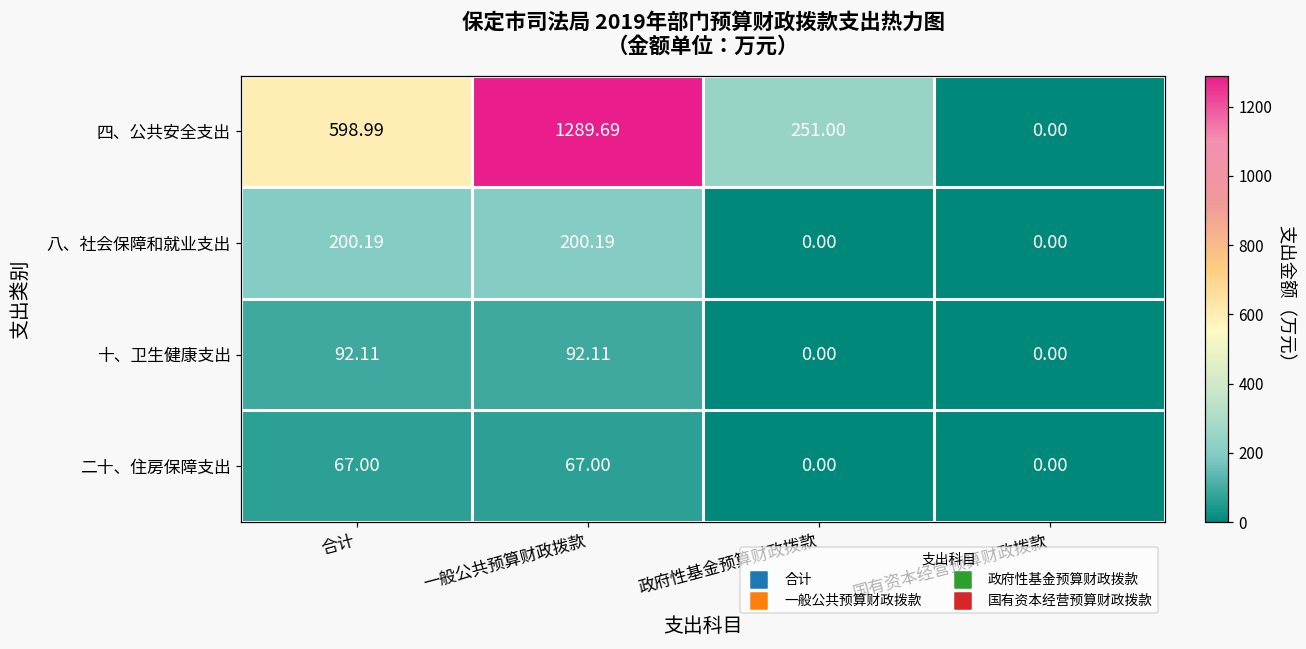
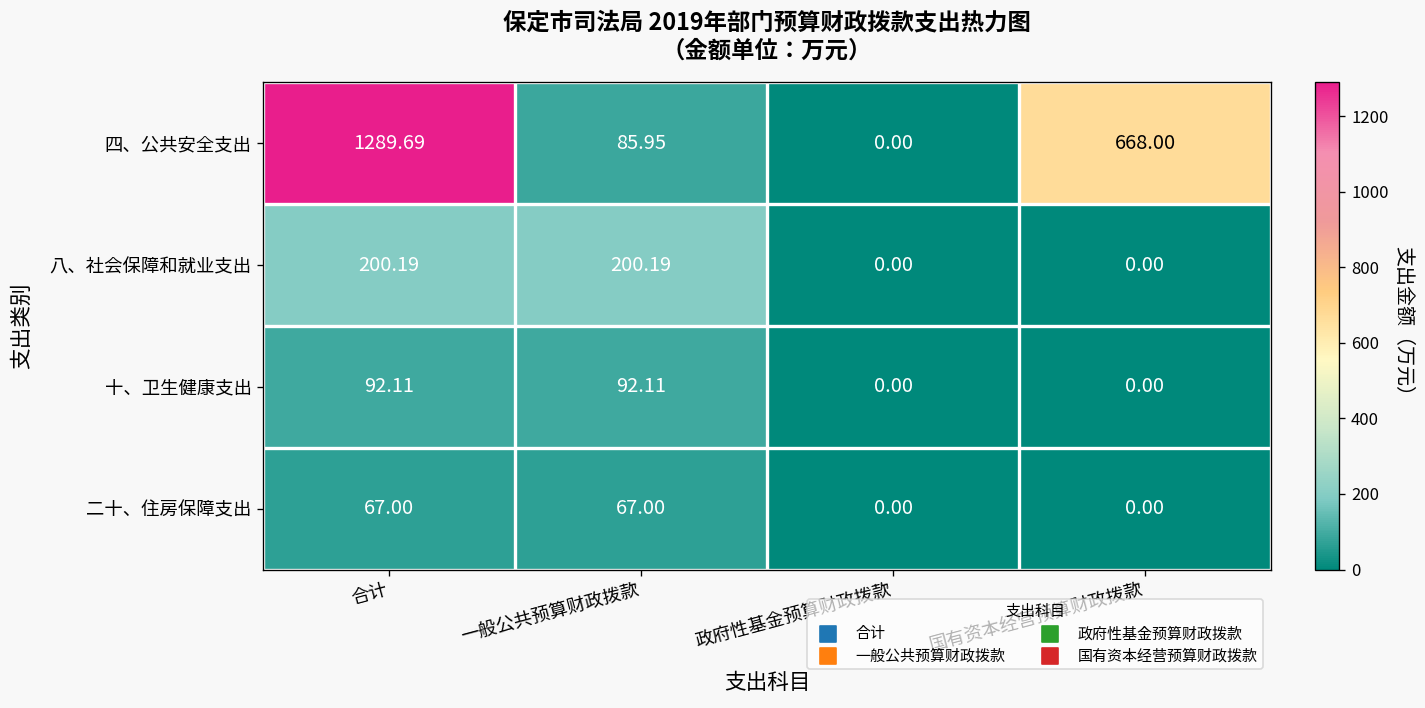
四、公共安全支出, 合计: 598.99 -> 1289.69
四、公共安全支出, 一般公共预算财政拨款: 1289.69 -> 85.95
四、公共安全支出, 政府性基金预算财政拨款: 251.00 -> 0.00
四、公共安全支出, 国有资本经营预算财政拨款: 0.00 -> 668.00
